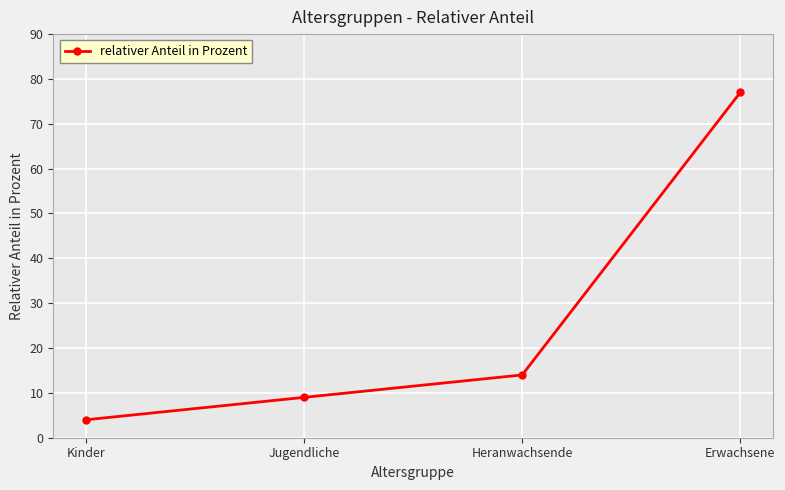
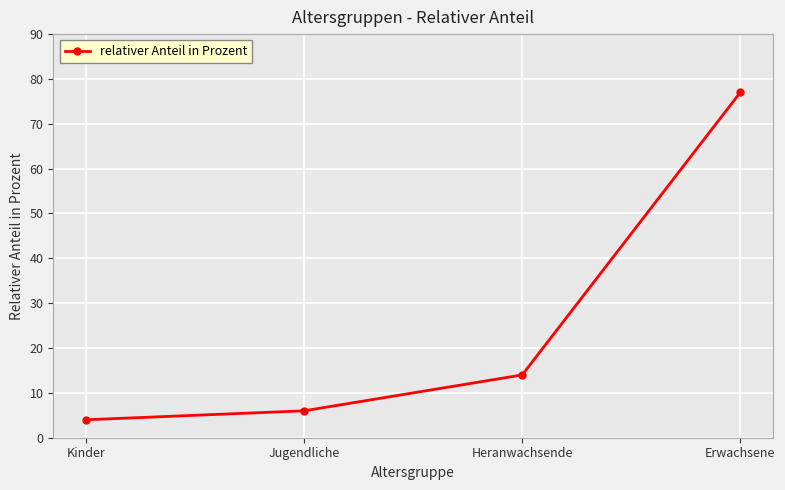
Jugendliche: 9 -> 6
